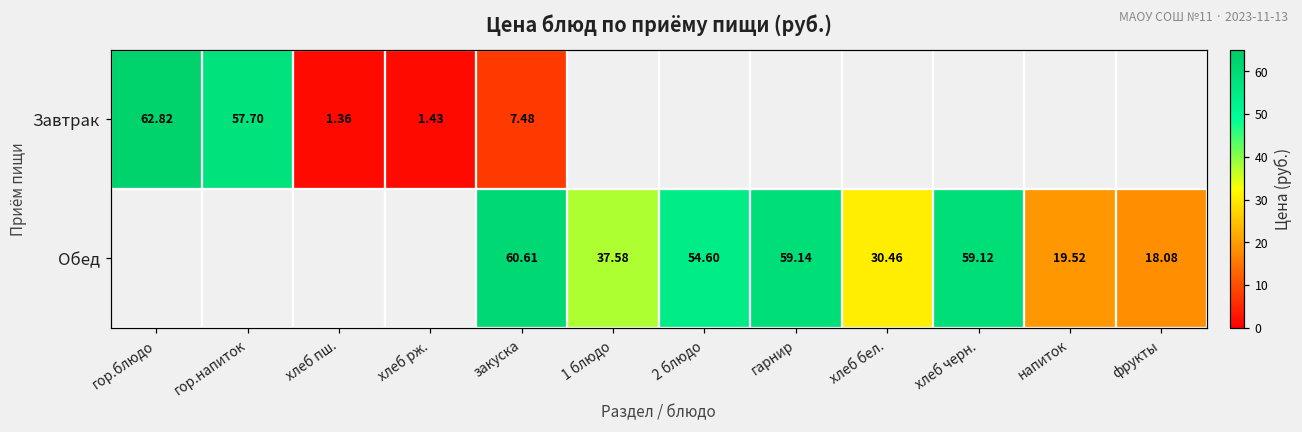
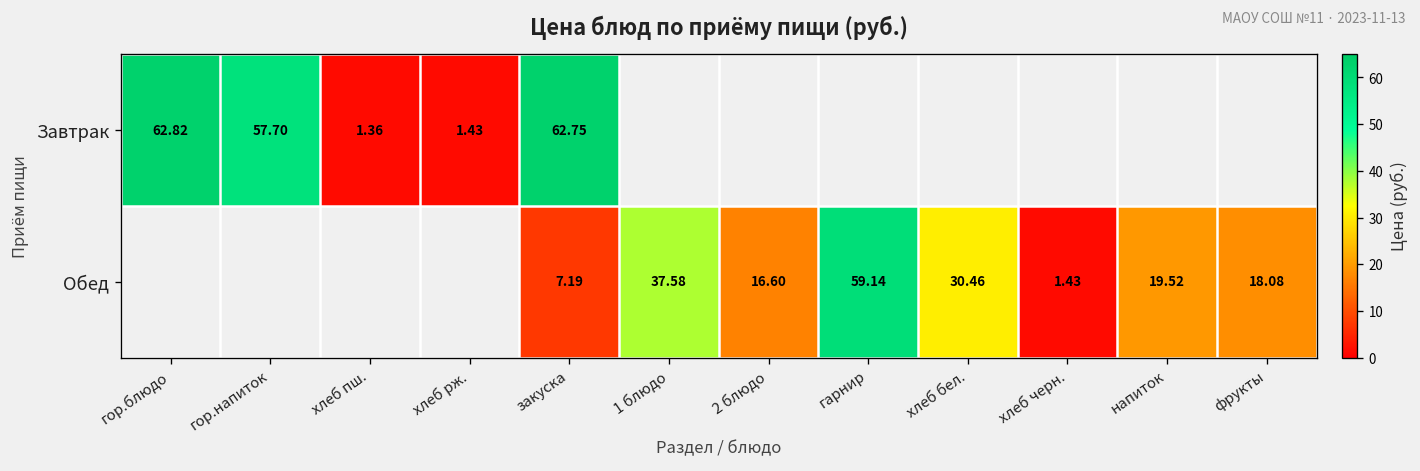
Завтрак, закуска: 7.48 -> 62.75
Обед, закуска: 60.61 -> 7.19
Обед, 2 блюдо: 54.60 -> 16.60
Обед, хлеб черн.: 59.12 -> 1.43
